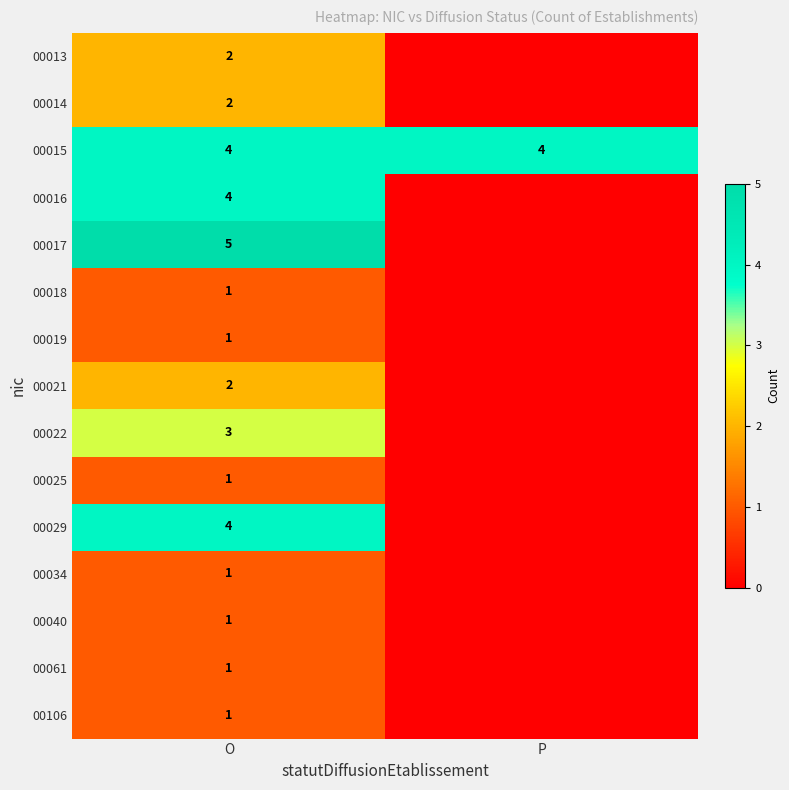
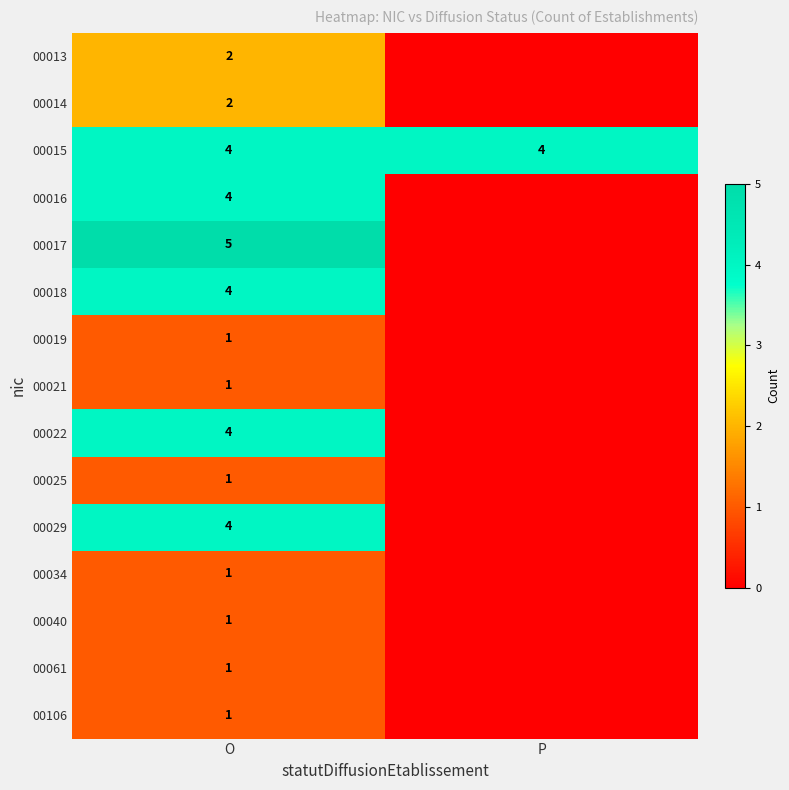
00018, O: 1 -> 4
00021, O: 2 -> 1
00022, O: 3 -> 4
